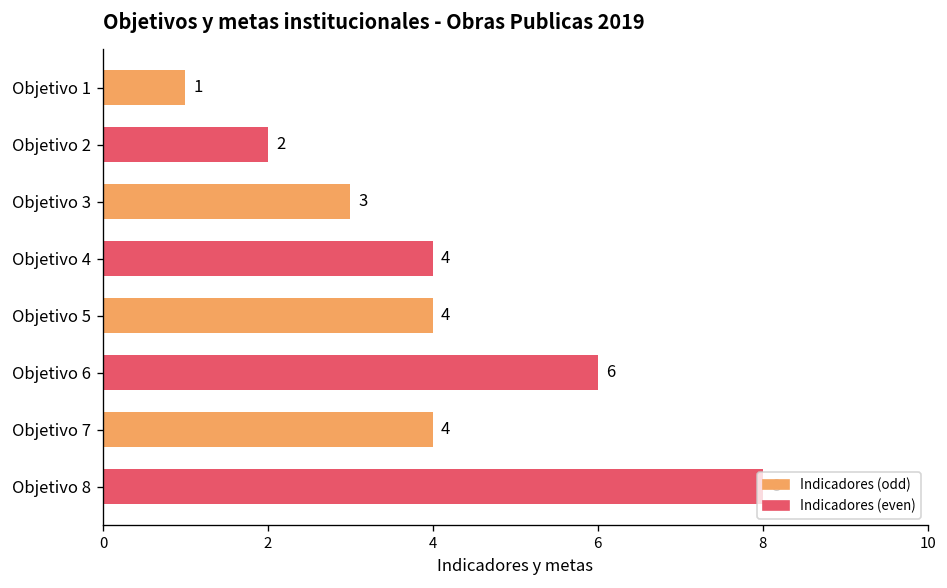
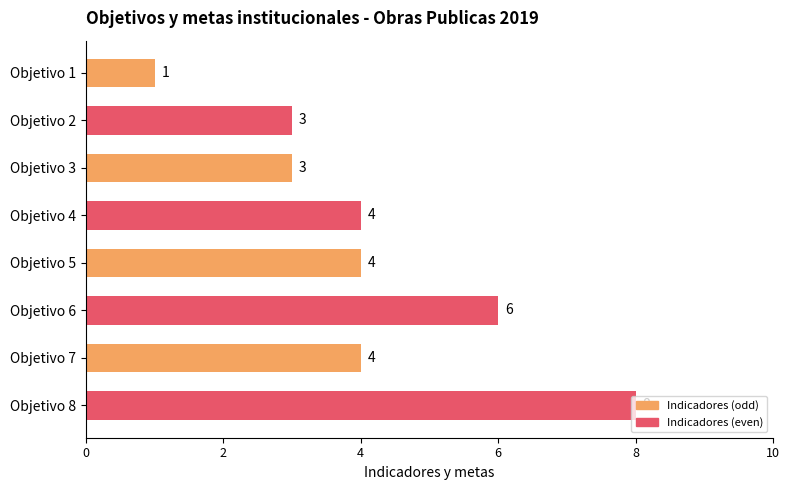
Objetivo 2: 2 -> 3
